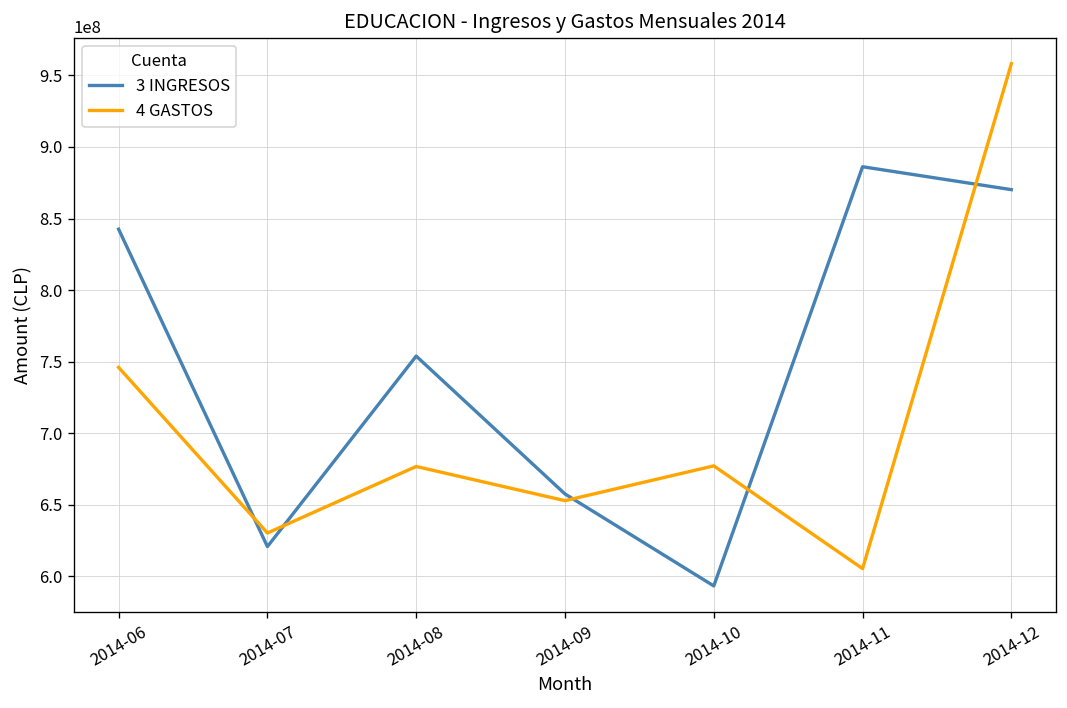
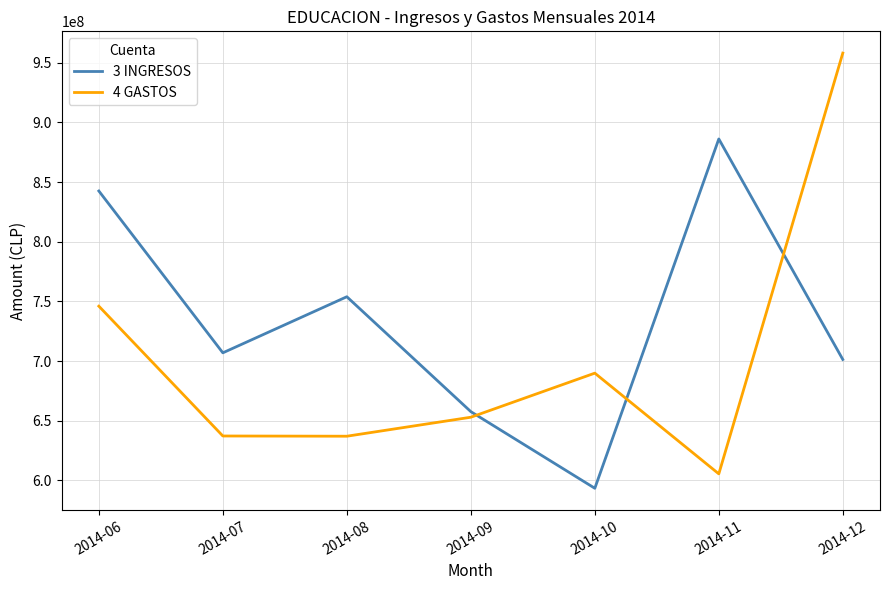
3 INGRESOS, 2014-07: 621000000 -> 707000000
4 GASTOS, 2014-07: 630000000 -> 637000000
4 GASTOS, 2014-08: 677000000 -> 637000000
4 GASTOS, 2014-10: 677000000 -> 690000000
3 INGRESOS, 2014-12: 870000000 -> 701000000
